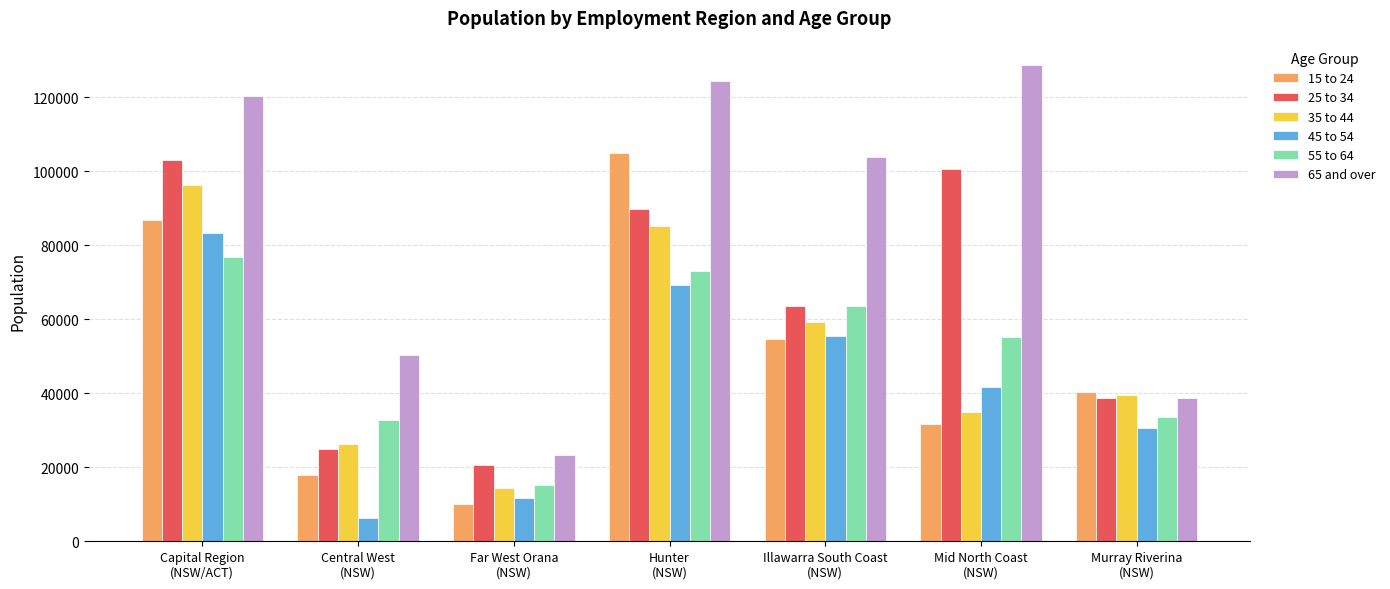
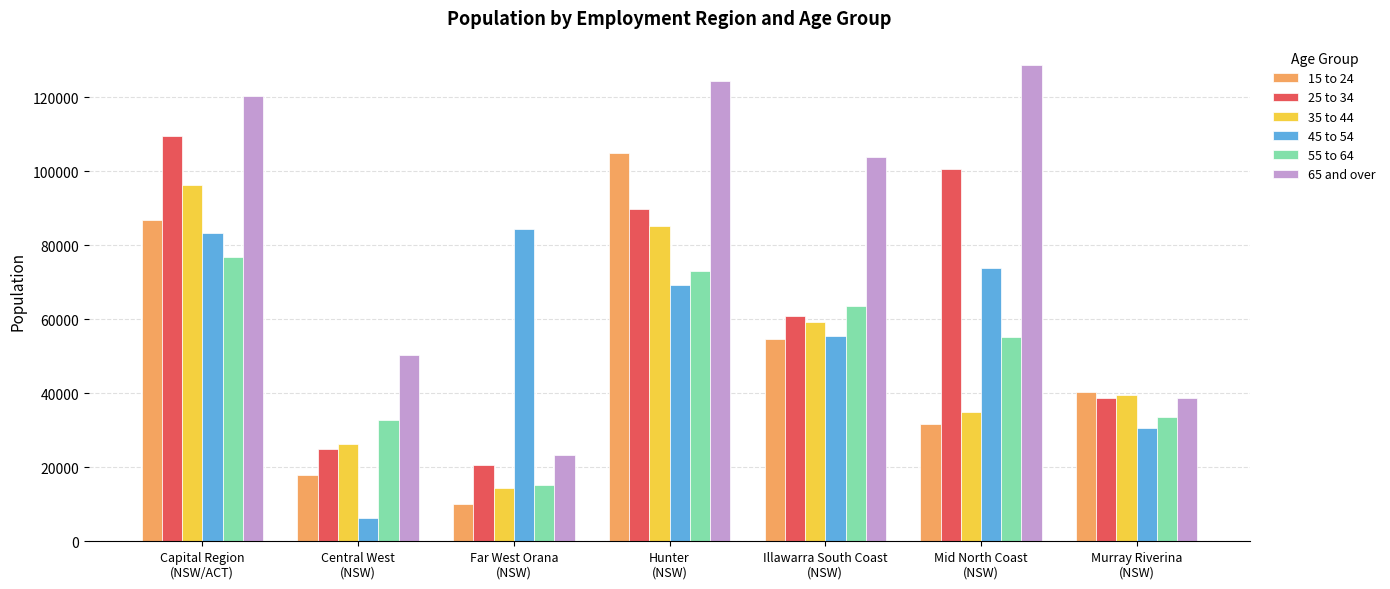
25 to 34, Capital Region (NSW/ACT): 103000 -> 110000
45 to 54, Far West Orana (NSW): 12000 -> 85000
25 to 34, Illawarra South Coast (NSW): 64000 -> 61000
45 to 54, Mid North Coast (NSW): 42000 -> 74000
